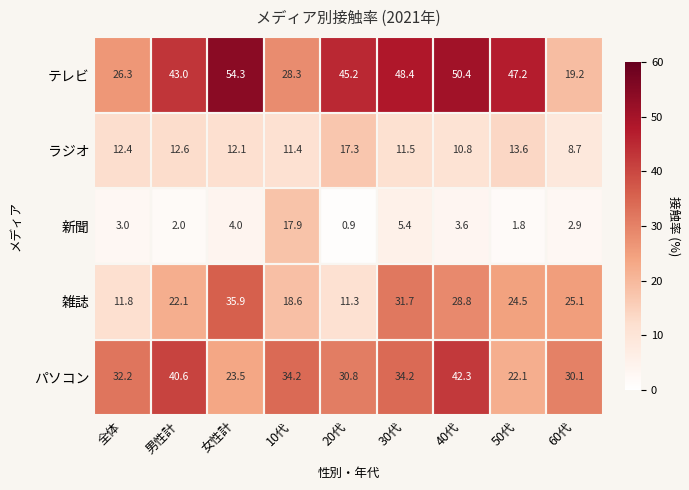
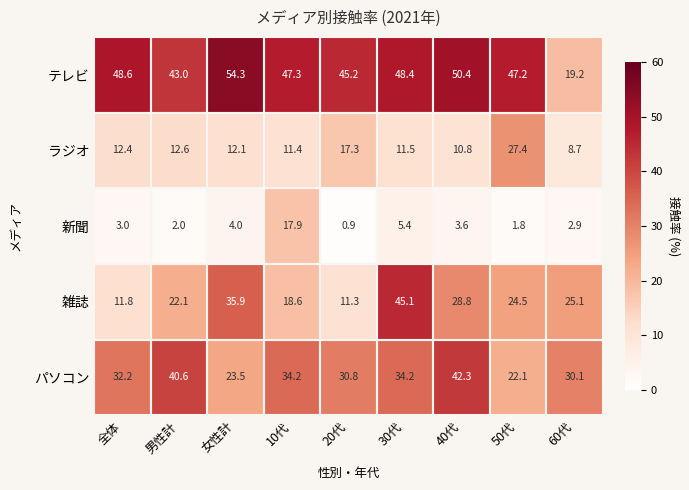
テレビ, 全体: 26.3 -> 48.6
テレビ, 10代: 28.3 -> 47.3
ラジオ, 50代: 13.6 -> 27.4
雑誌, 30代: 31.7 -> 45.1
